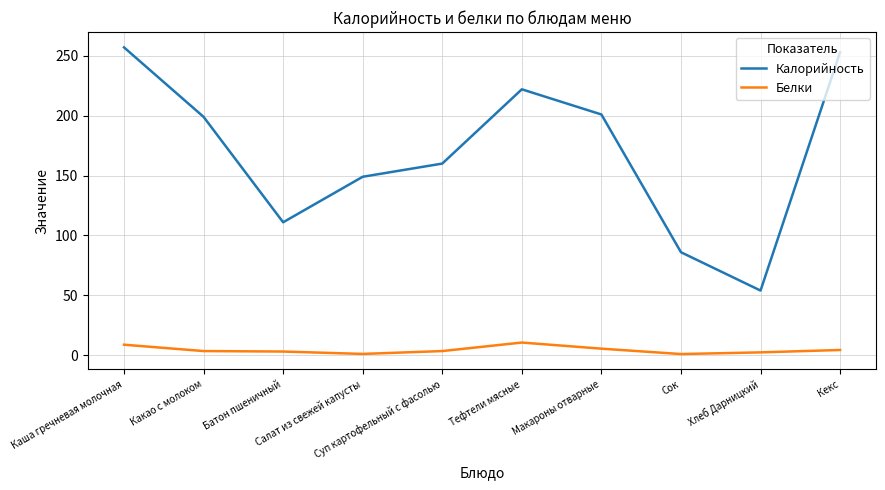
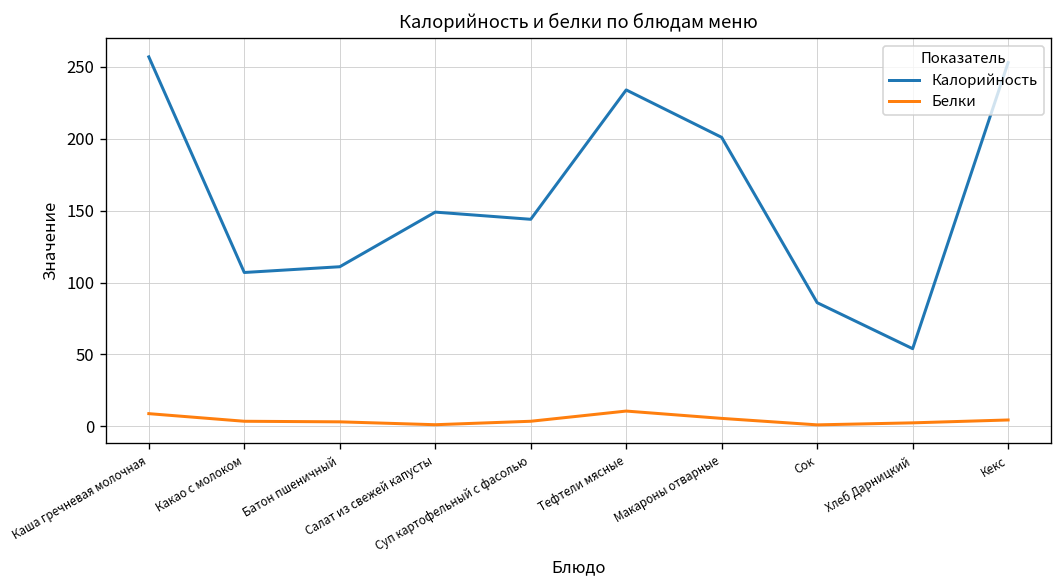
Калорийность, Какао с молоком: 199 -> 107
Калорийность, Суп картофельный с фасолью: 160 -> 144
Калорийность, Тефтели мясные: 222 -> 234
